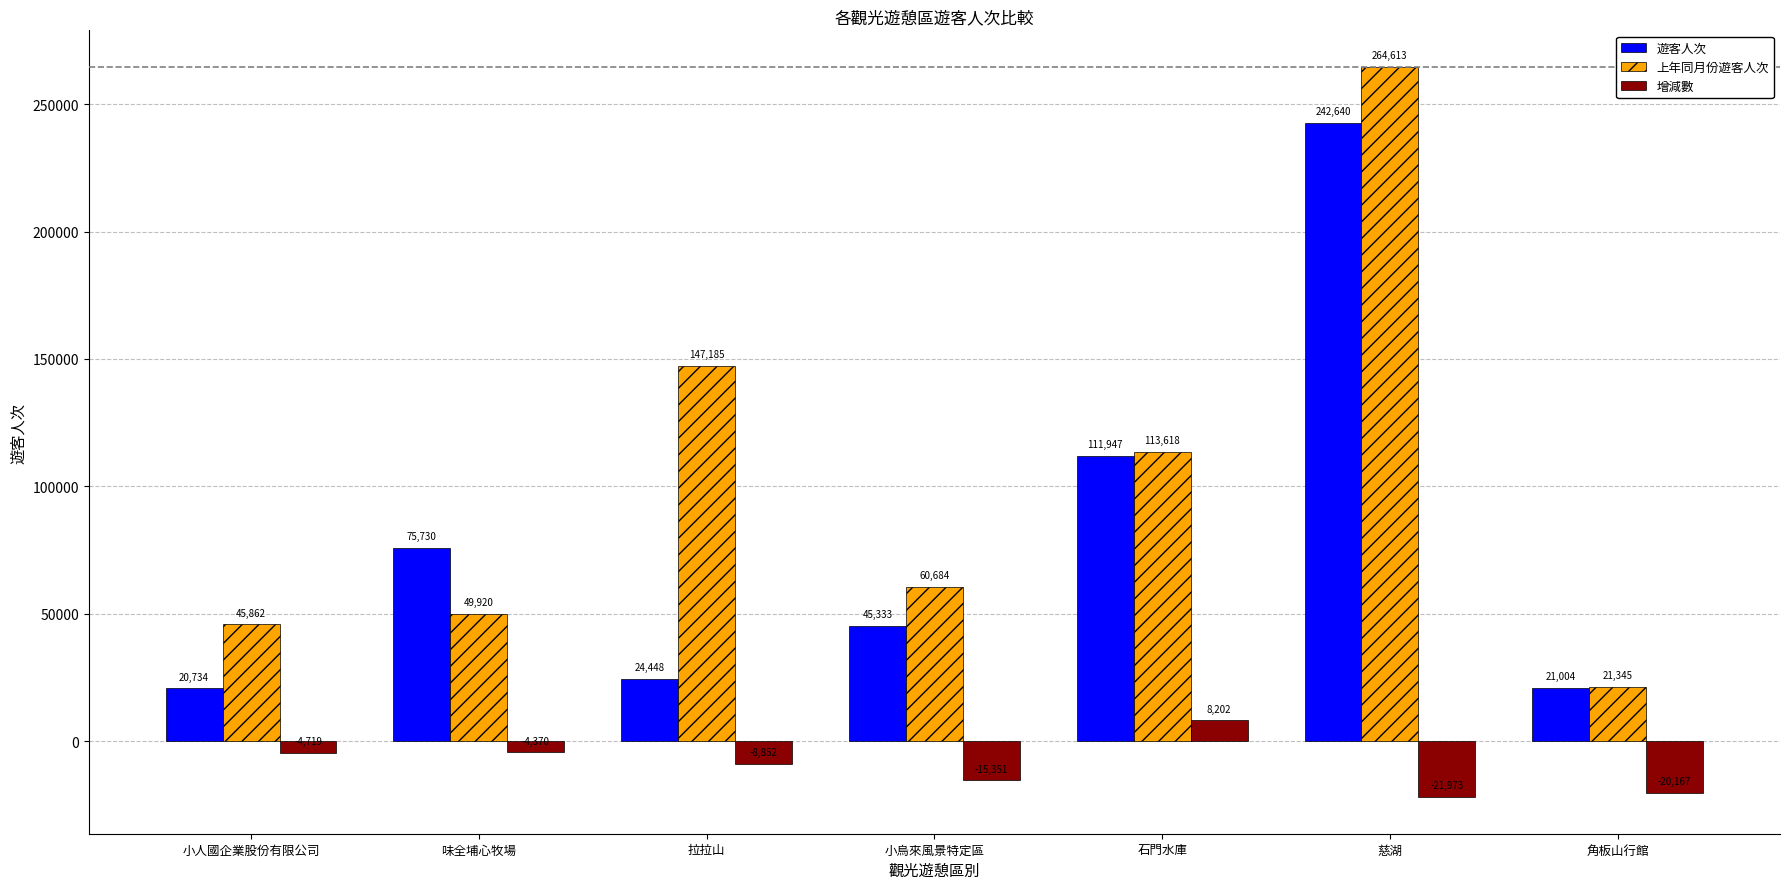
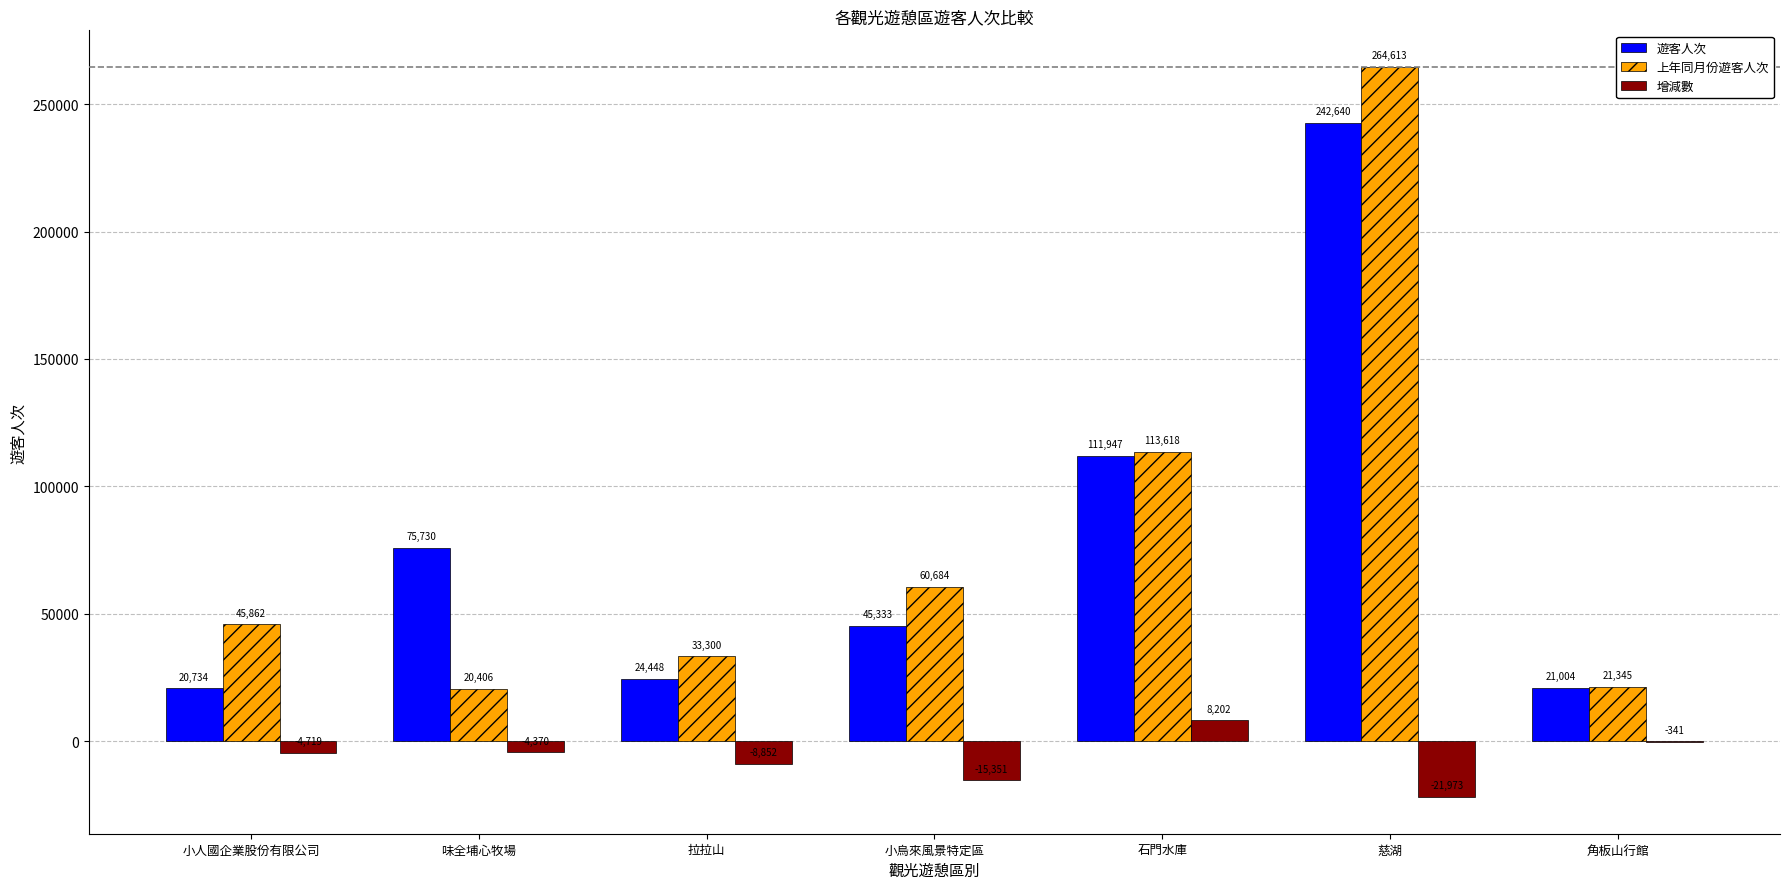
上年同月份遊客人次, 味全埔心牧場: 49,920 -> 20,406
上年同月份遊客人次, 拉拉山: 147,185 -> 33,300
增減數, 角板山行館: -20,167 -> -341
